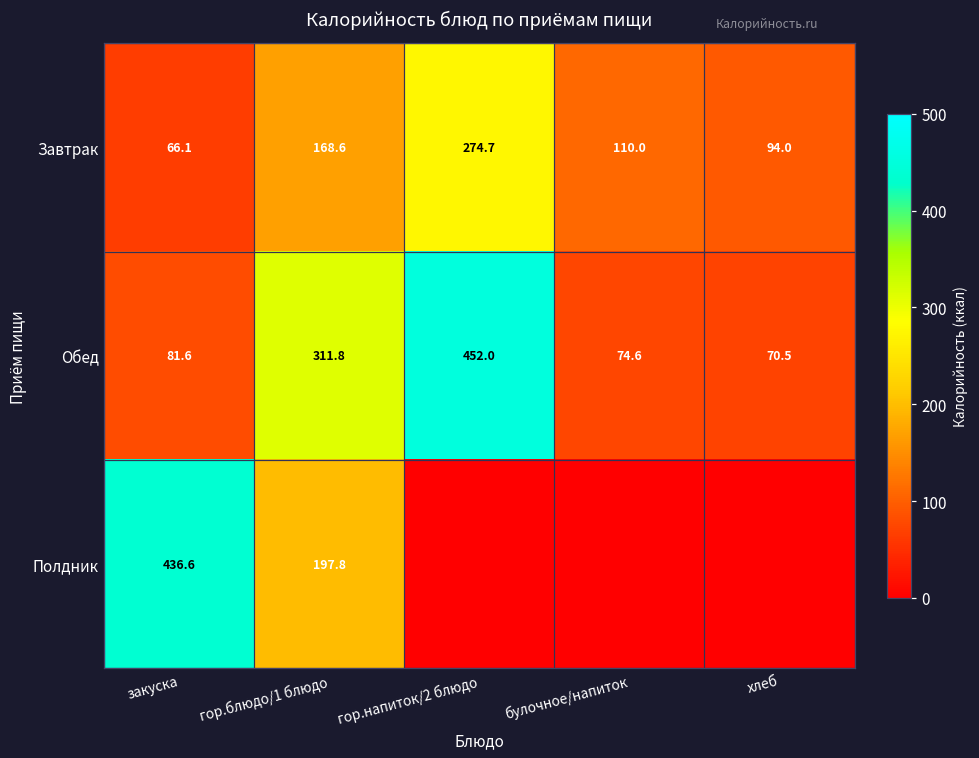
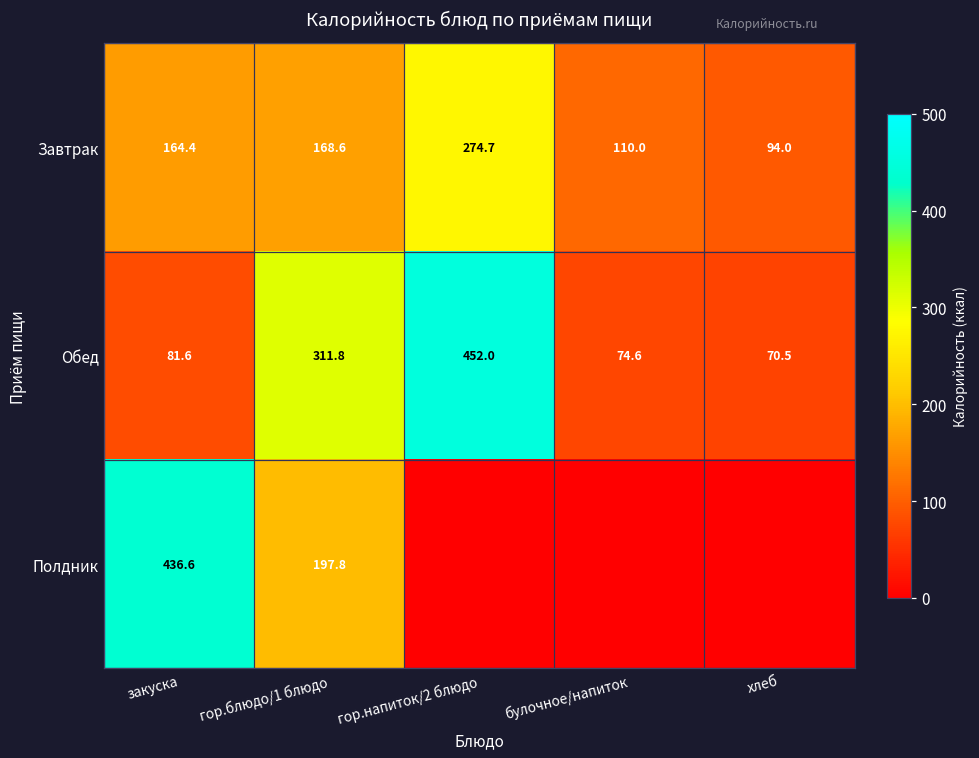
Завтрак, закуска: 66.1 -> 164.4
